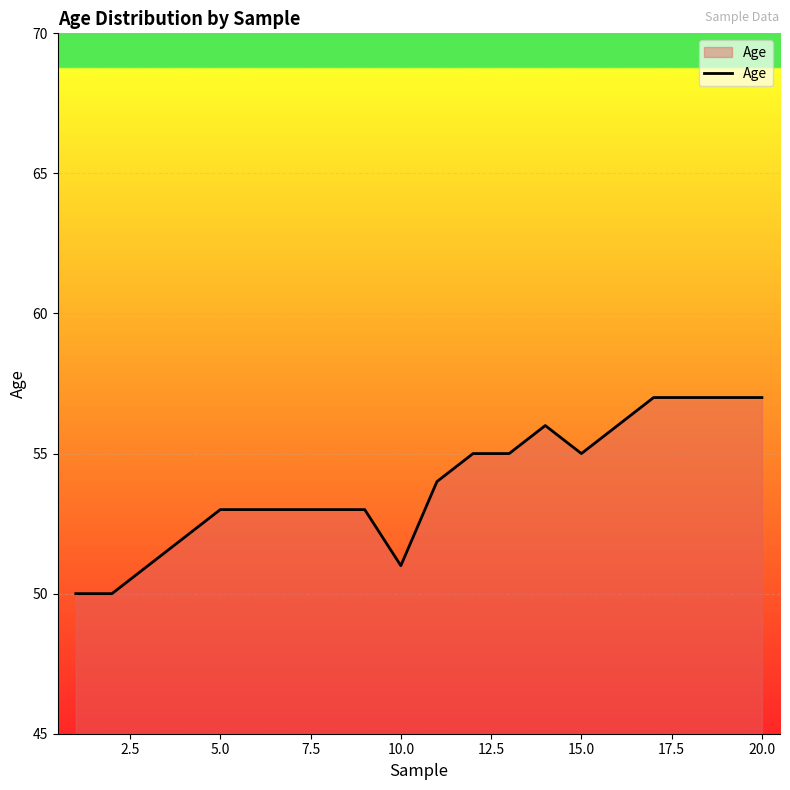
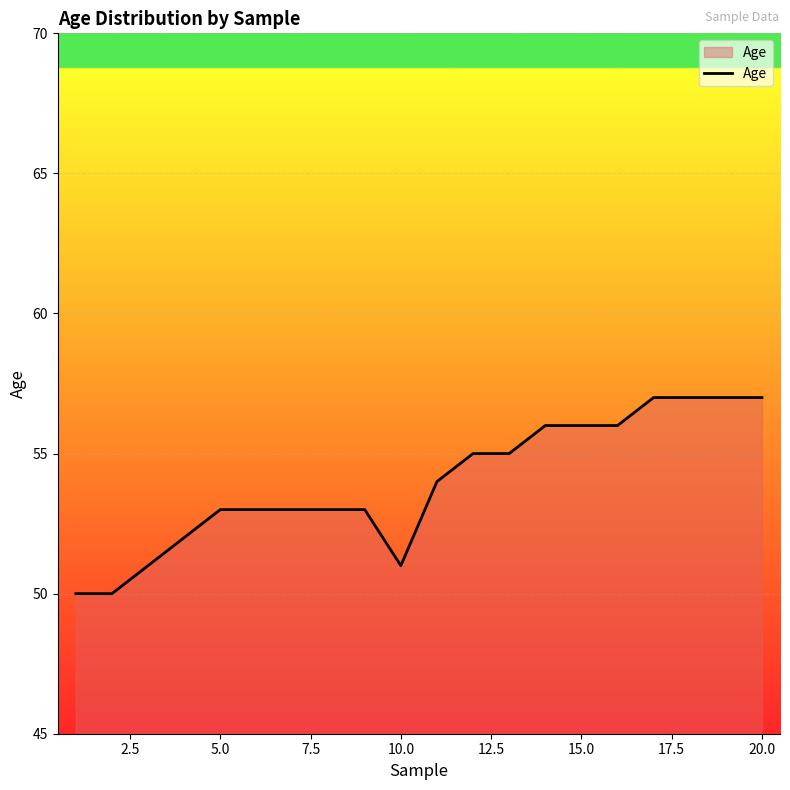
15.0: 55 -> 56
